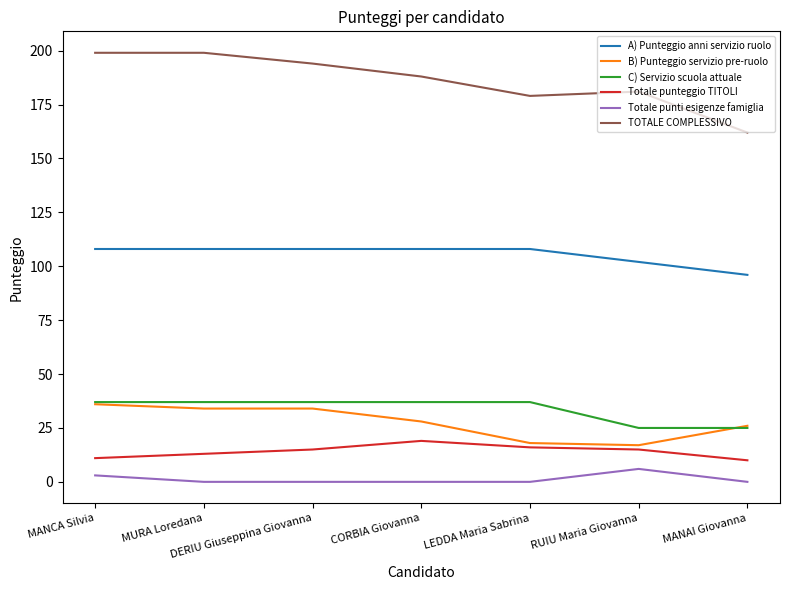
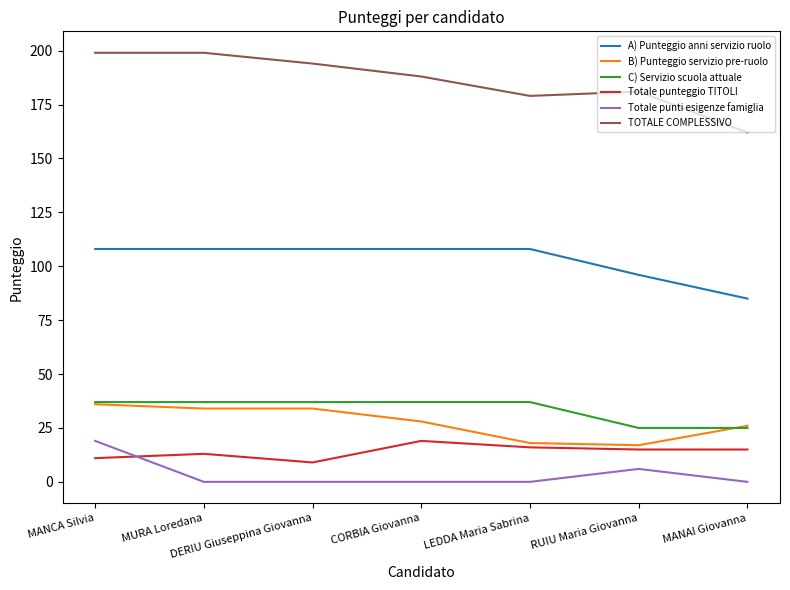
Totale punti esigenze famiglia, MANCA Silvia: 3 -> 19
Totale punteggio TITOLI, DERIU Giuseppina Giovanna: 15 -> 9
A) Punteggio anni servizio ruolo, RUIU Maria Giovanna: 102 -> 96
A) Punteggio anni servizio ruolo, MANAI Giovanna: 96 -> 85
Totale punteggio TITOLI, MANAI Giovanna: 10 -> 15
